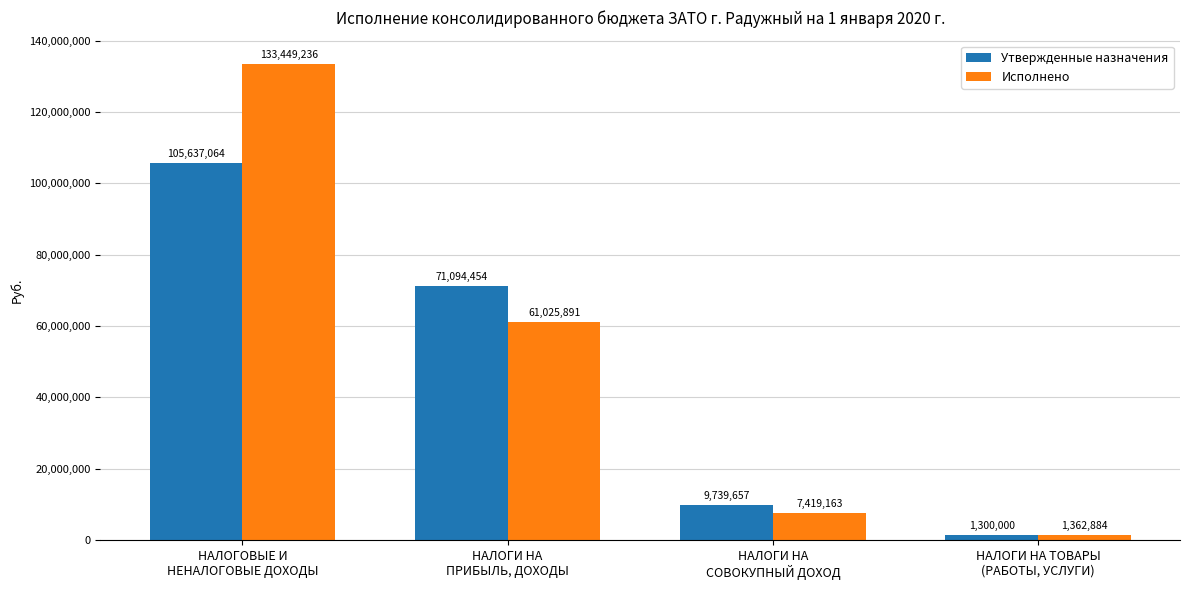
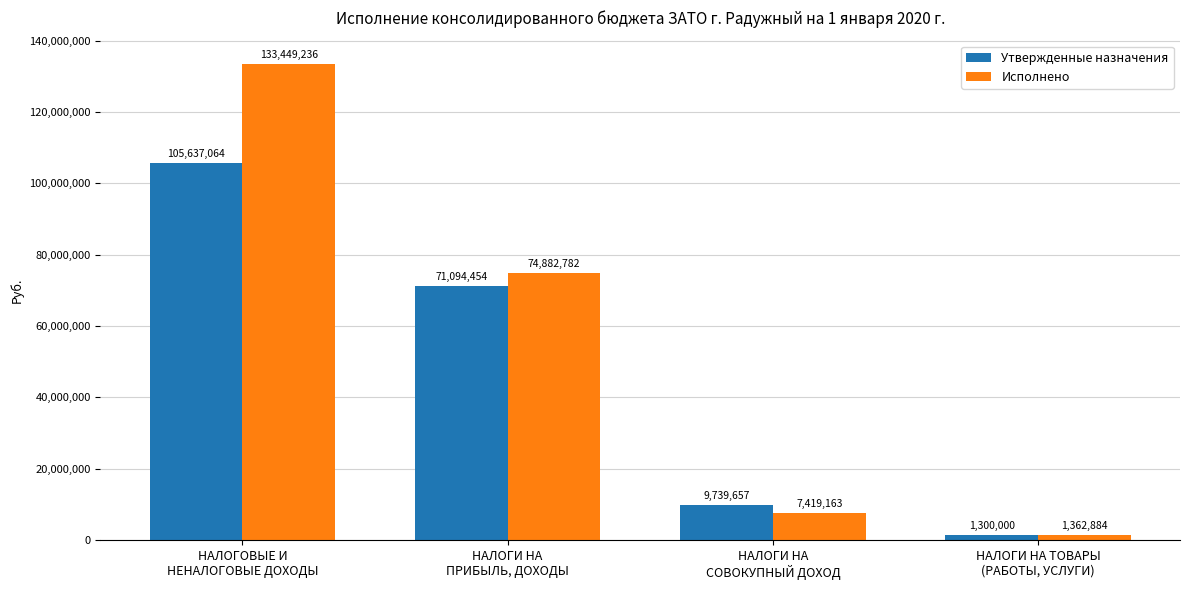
Исполнено, НАЛОГИ НА ПРИБЫЛЬ, ДОХОДЫ: 61,025,891 -> 74,882,782
